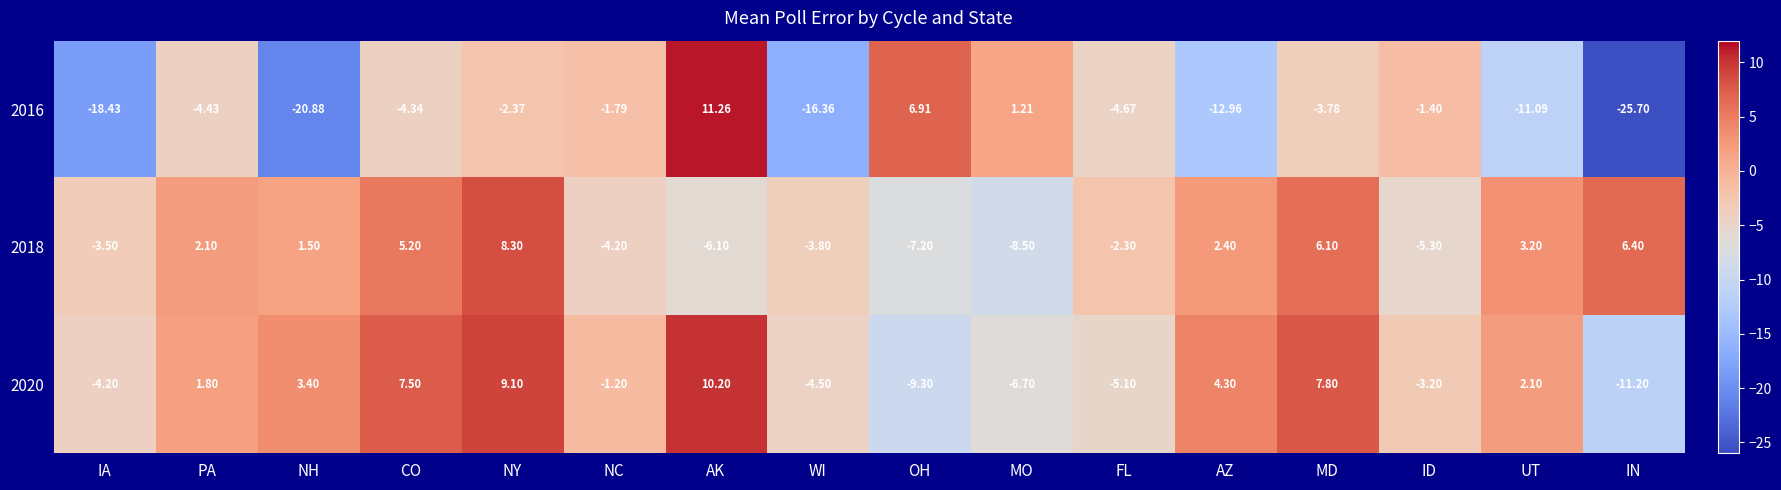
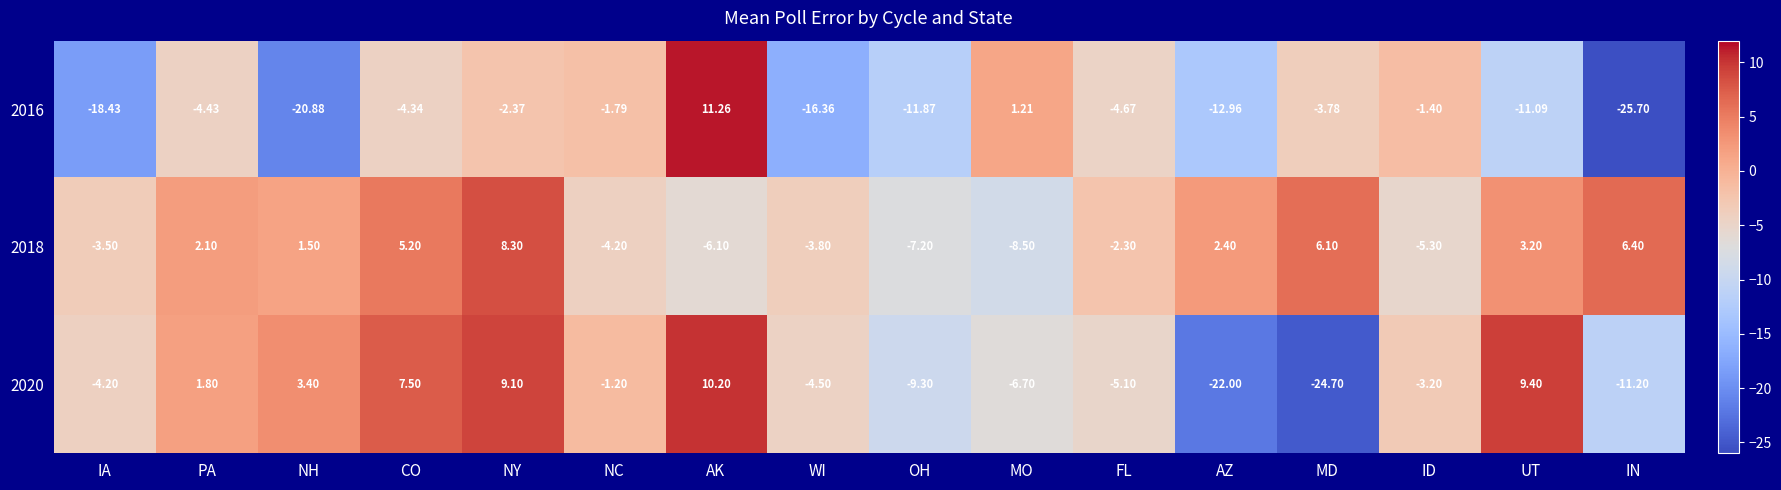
2016, OH: 6.91 -> -11.87
2020, AZ: 4.30 -> -22.00
2020, MD: 7.80 -> -24.70
2020, UT: 2.10 -> 9.40
